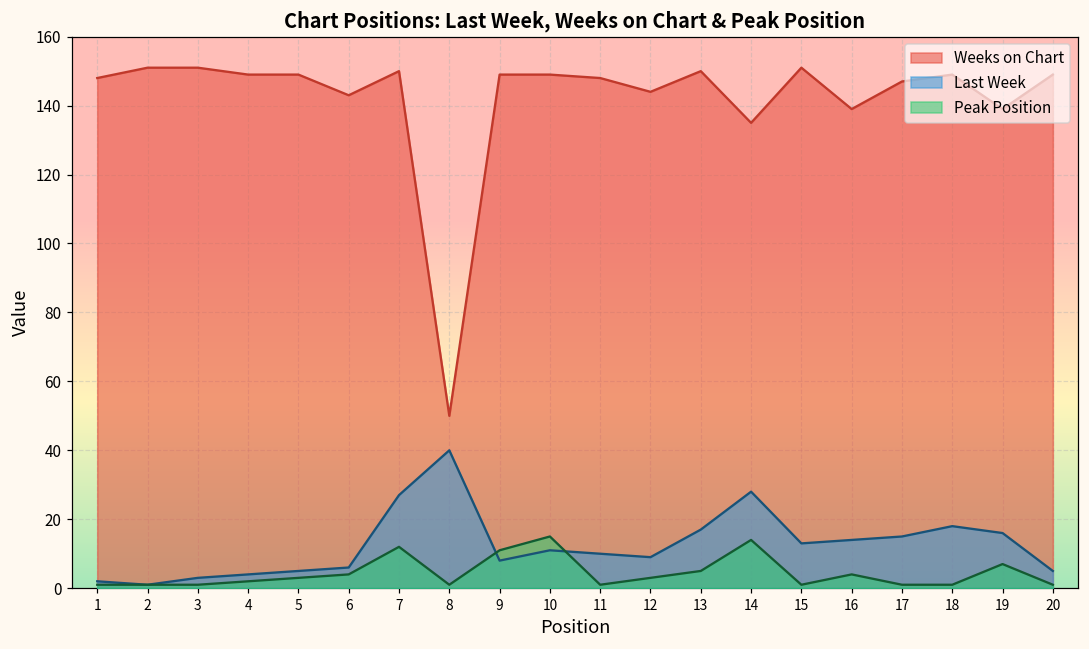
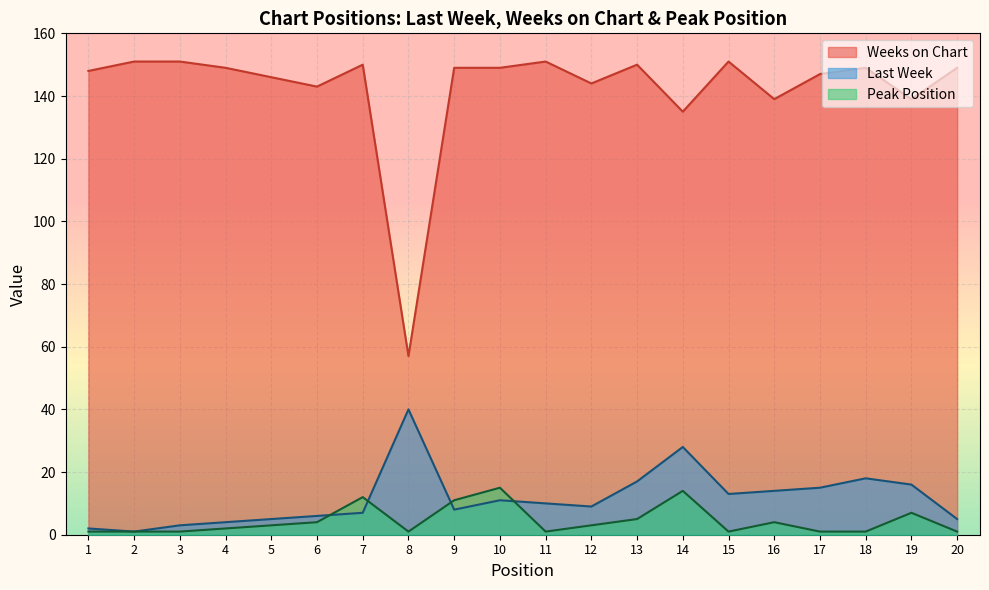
Weeks on Chart, 5: 149 -> 146
Last Week, 7: 27 -> 7
Weeks on Chart, 8: 50 -> 57
Weeks on Chart, 11: 148 -> 151
